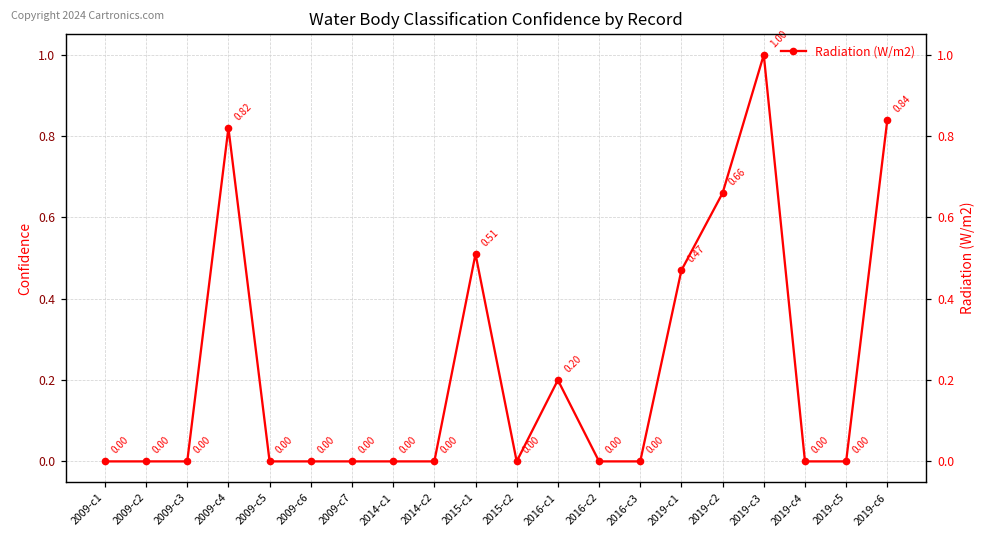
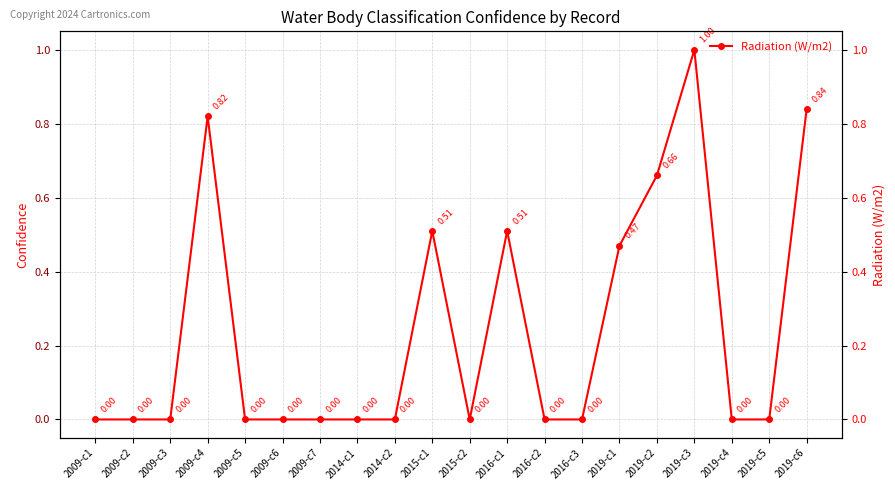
2016-c1: 0.20 -> 0.51
